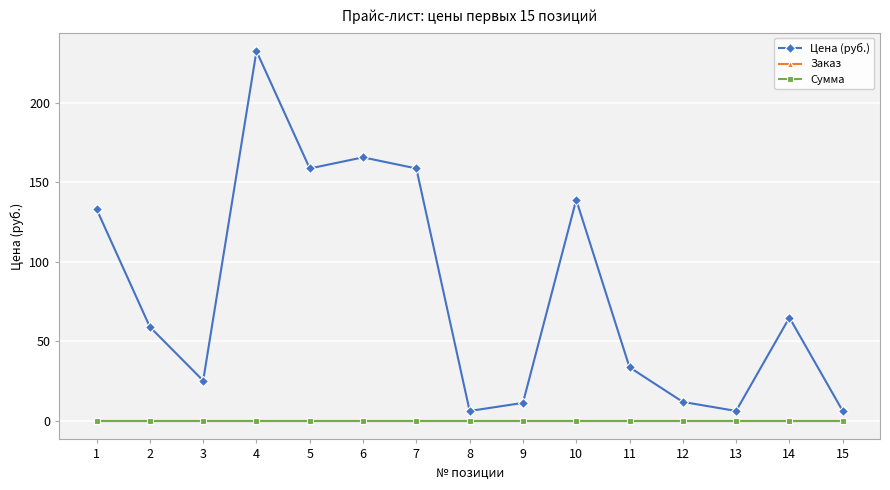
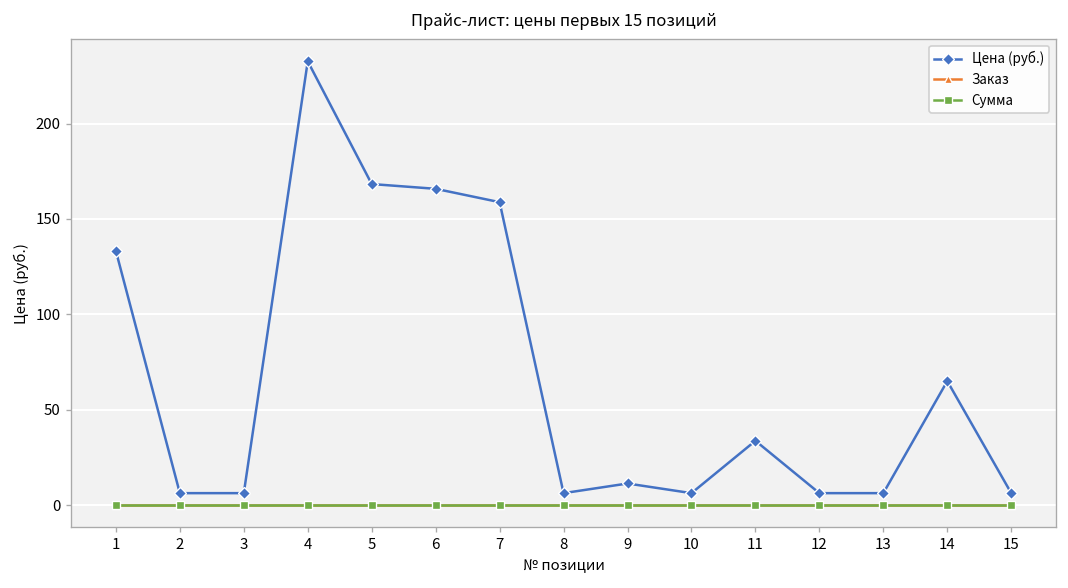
Цена (руб.), 2: 59 -> 6
Цена (руб.), 3: 25 -> 6
Цена (руб.), 5: 159 -> 168
Цена (руб.), 10: 139 -> 6
Цена (руб.), 12: 12 -> 6
